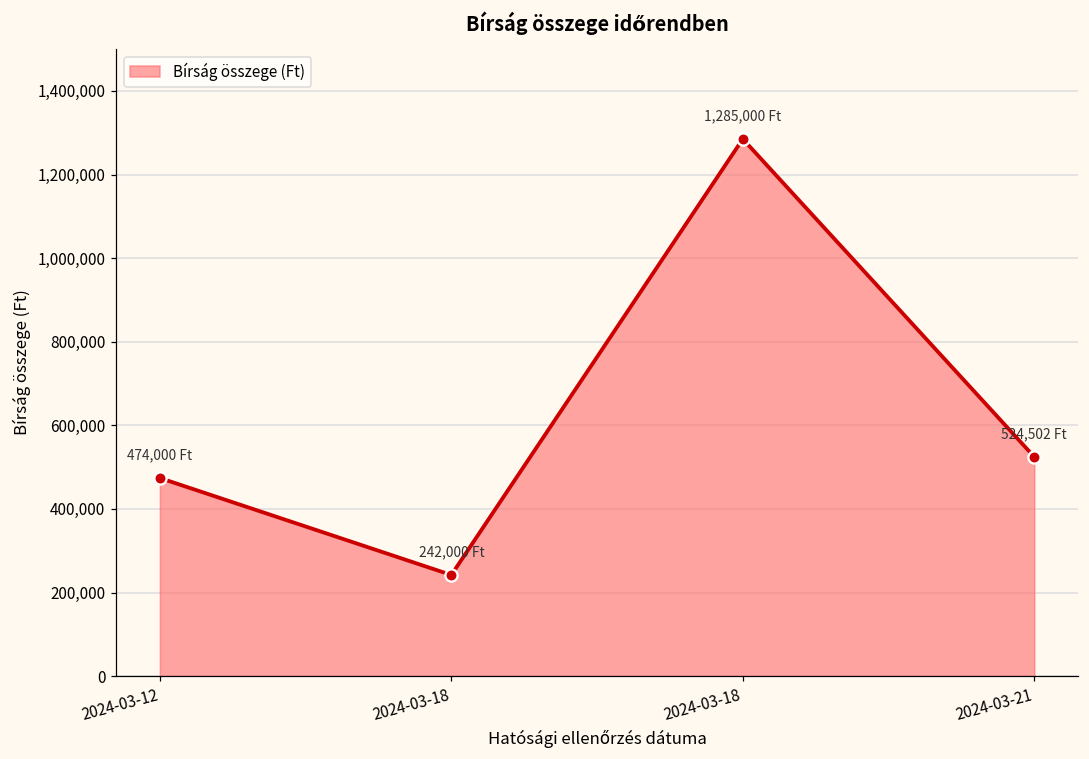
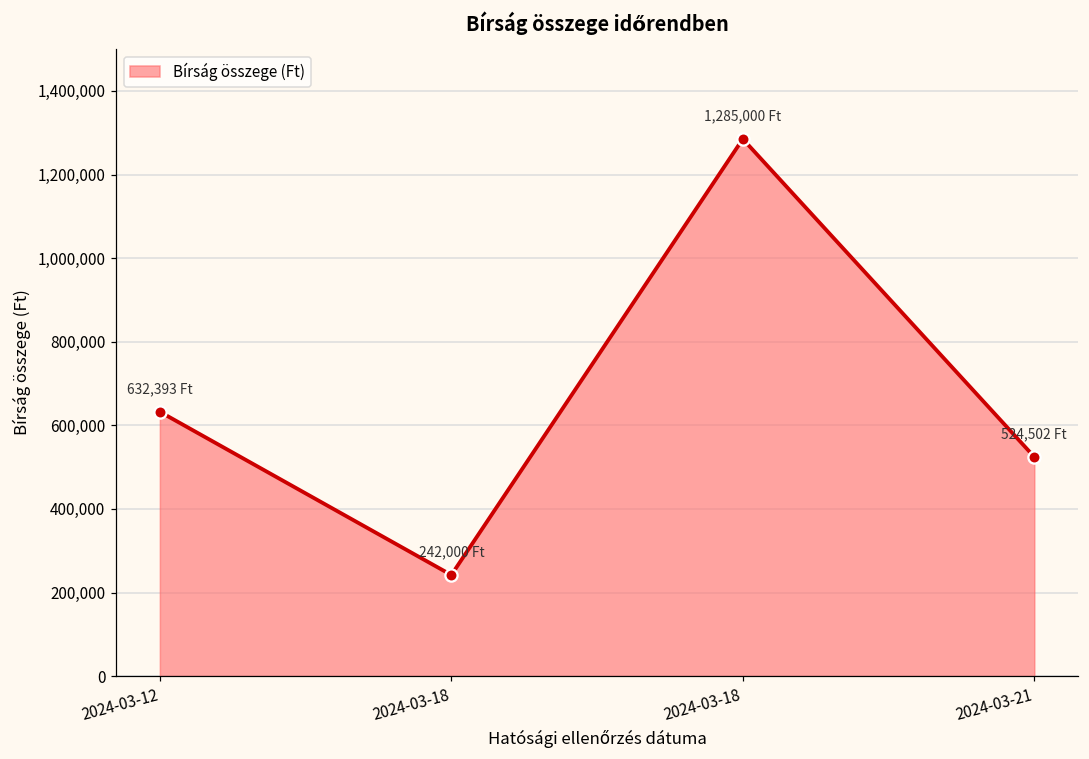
2024-03-12: 474,000 -> 632,393
